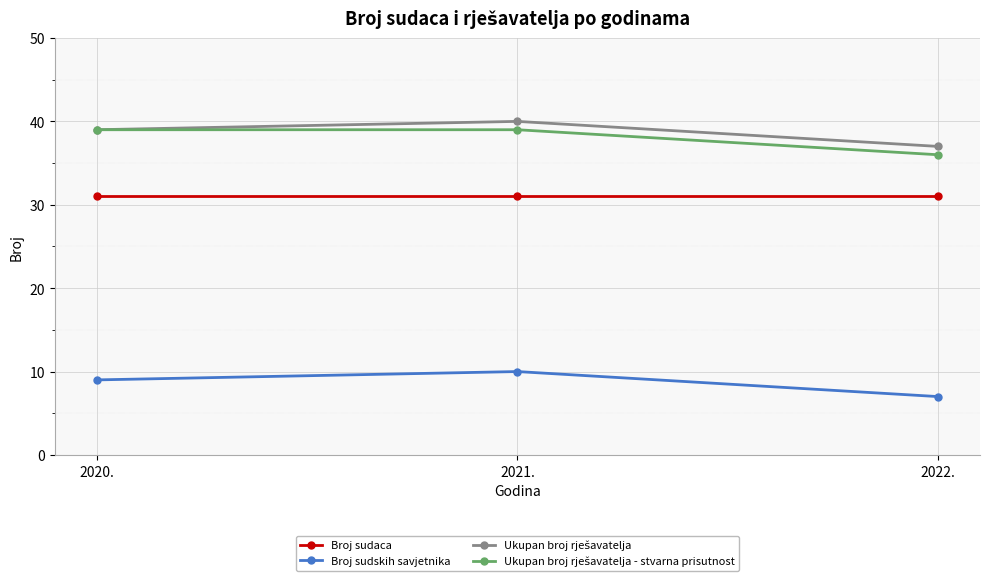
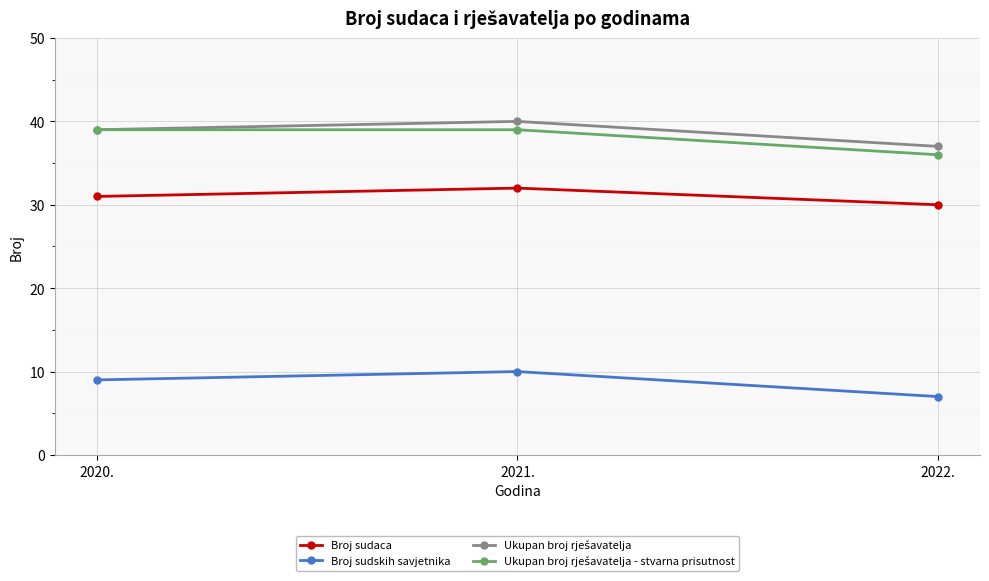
Broj sudaca, 2021.: 31 -> 32
Broj sudaca, 2022.: 31 -> 30
